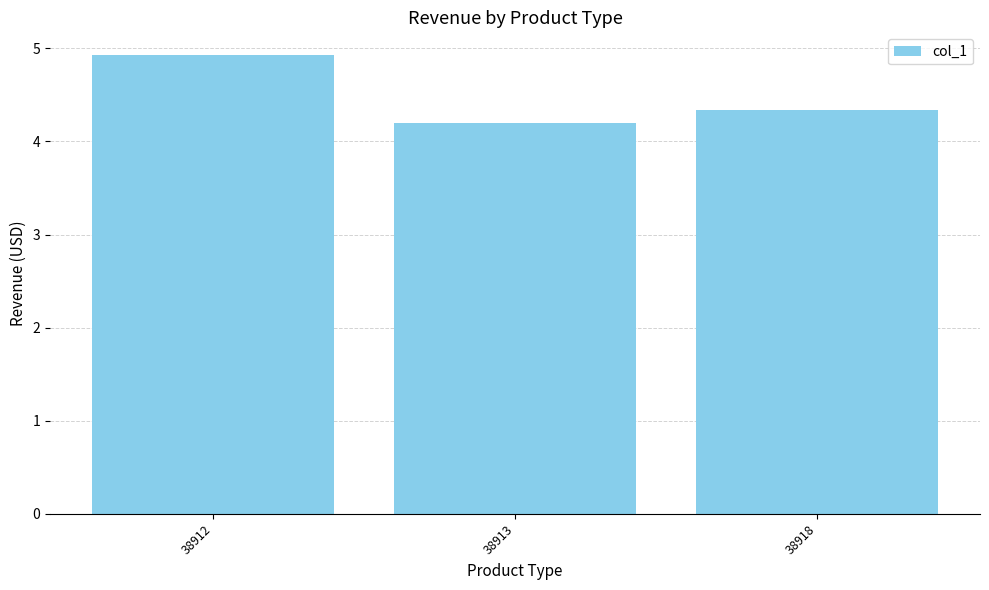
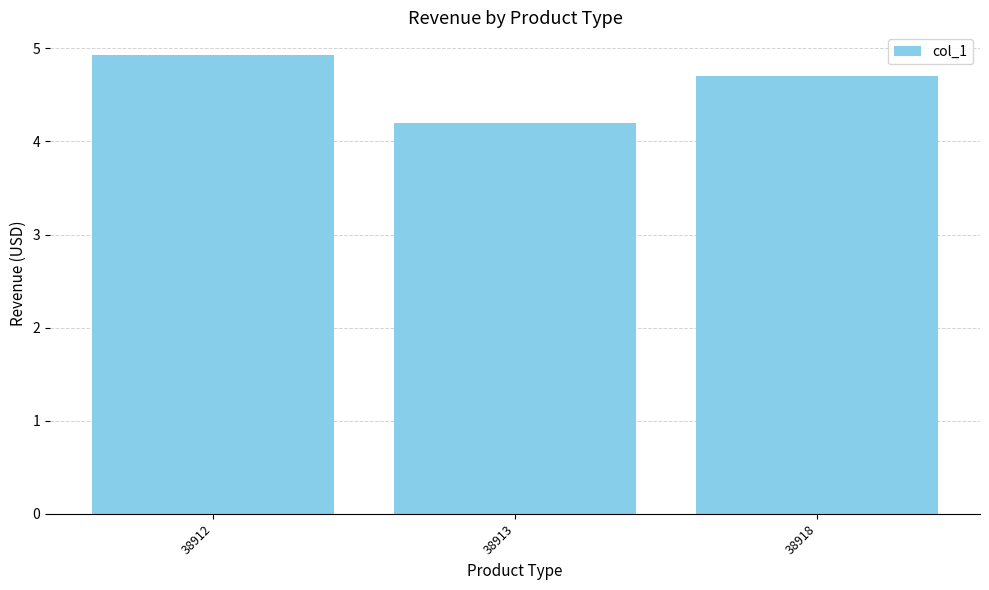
38918: 4.3 -> 4.7
